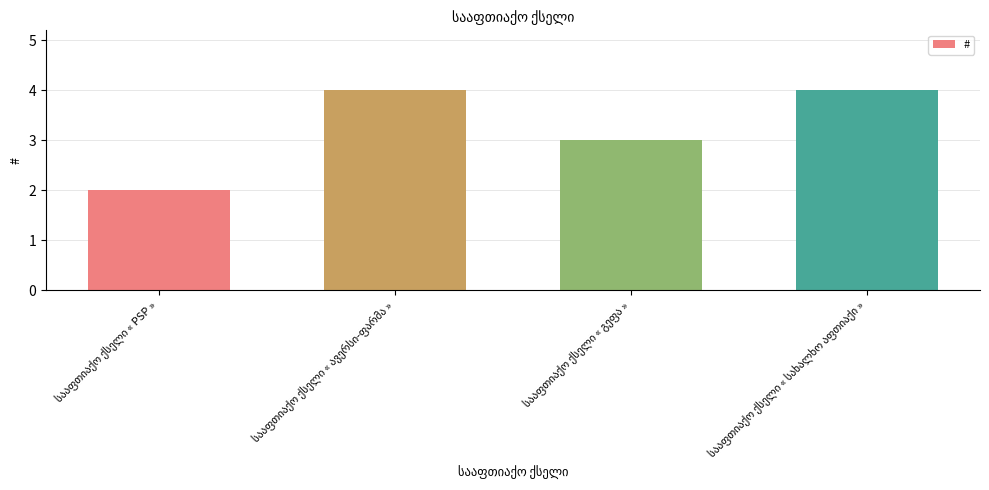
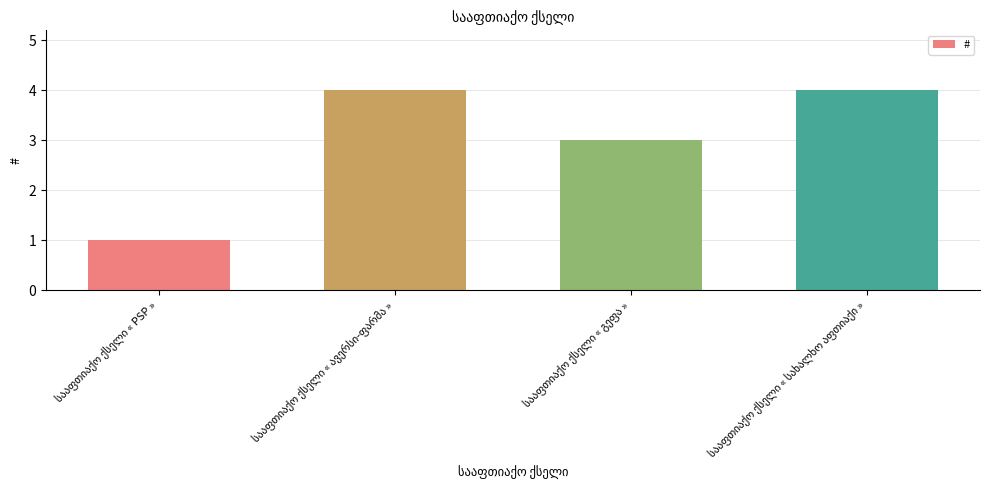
სააფთიაქო ქსელი « PSP »: 2 -> 1
